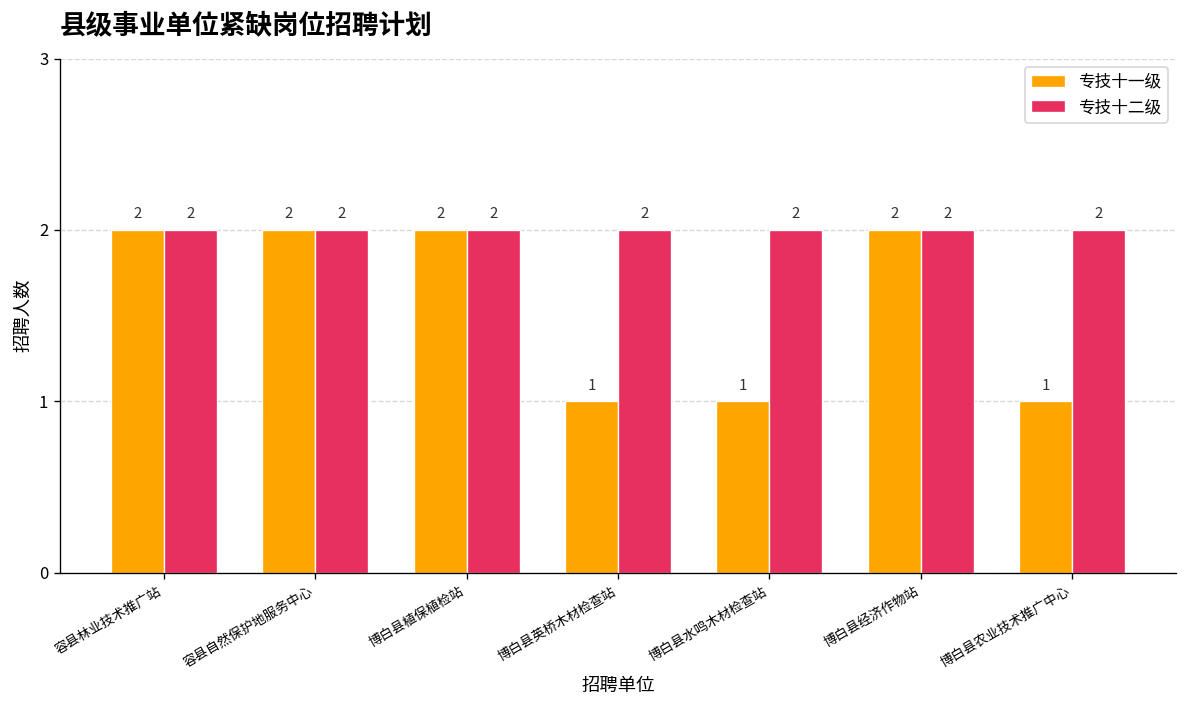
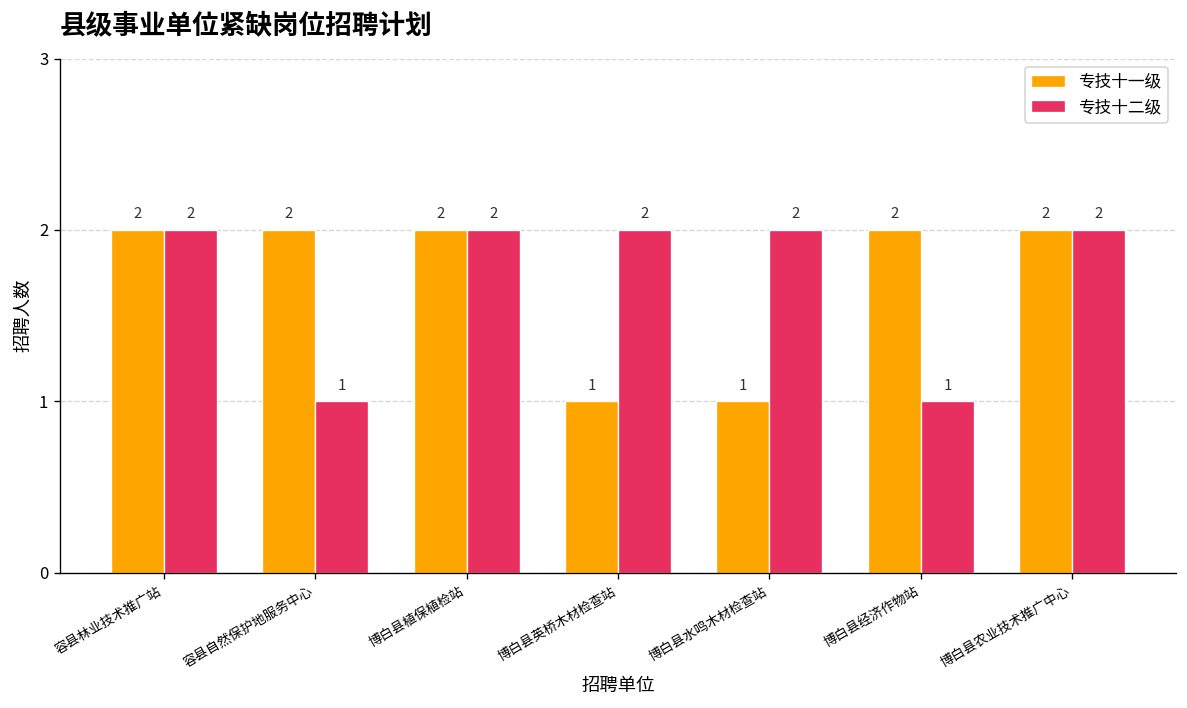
专技十二级, 容县自然保护地服务中心: 2 -> 1
专技十二级, 博白县经济作物站: 2 -> 1
专技十一级, 博白县农业技术推广中心: 1 -> 2
